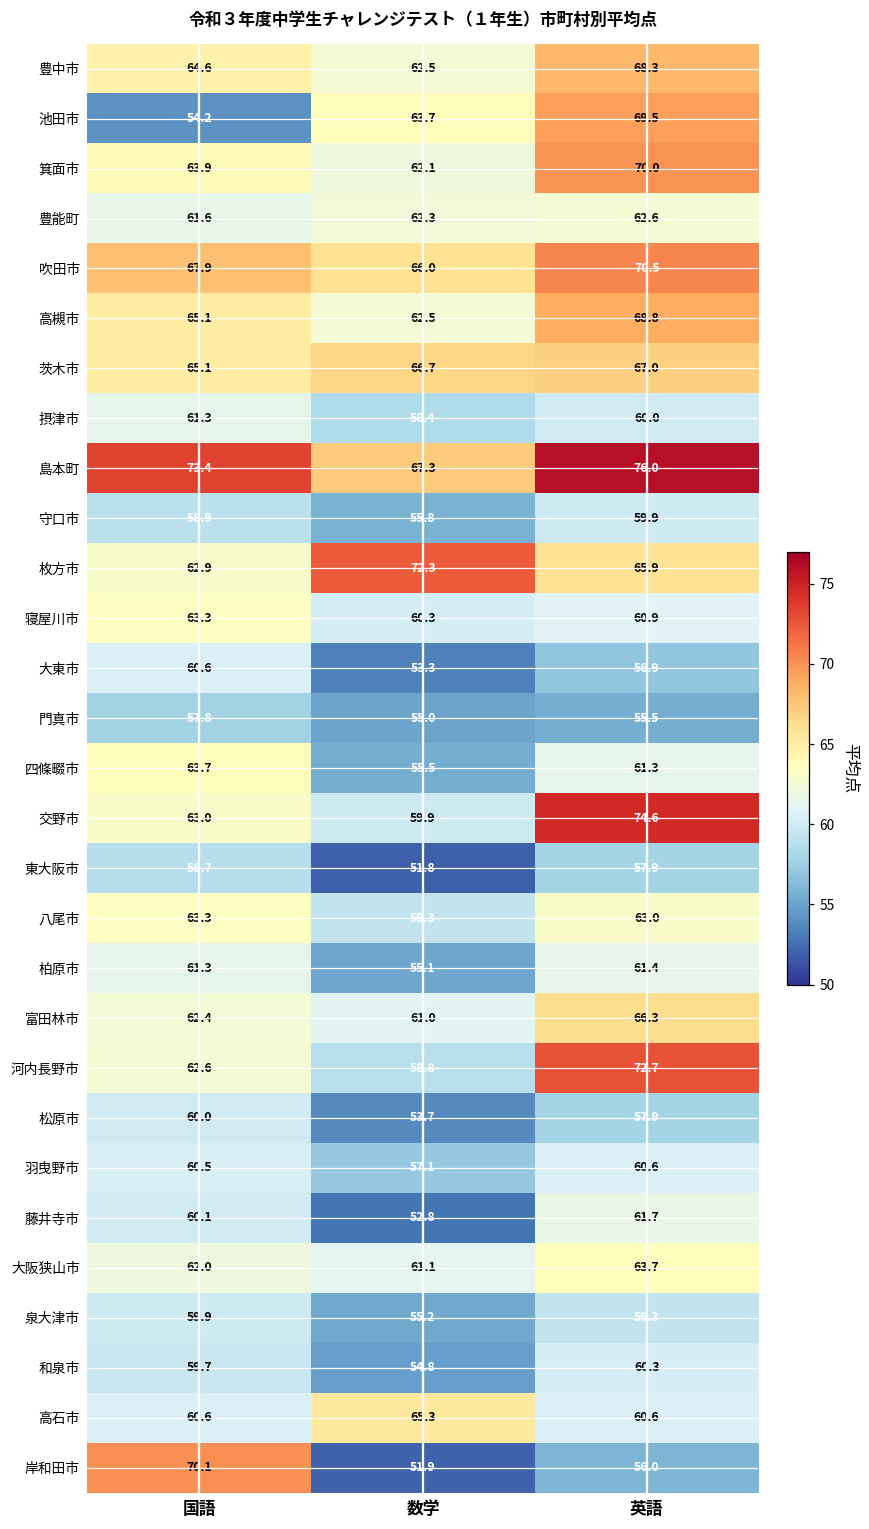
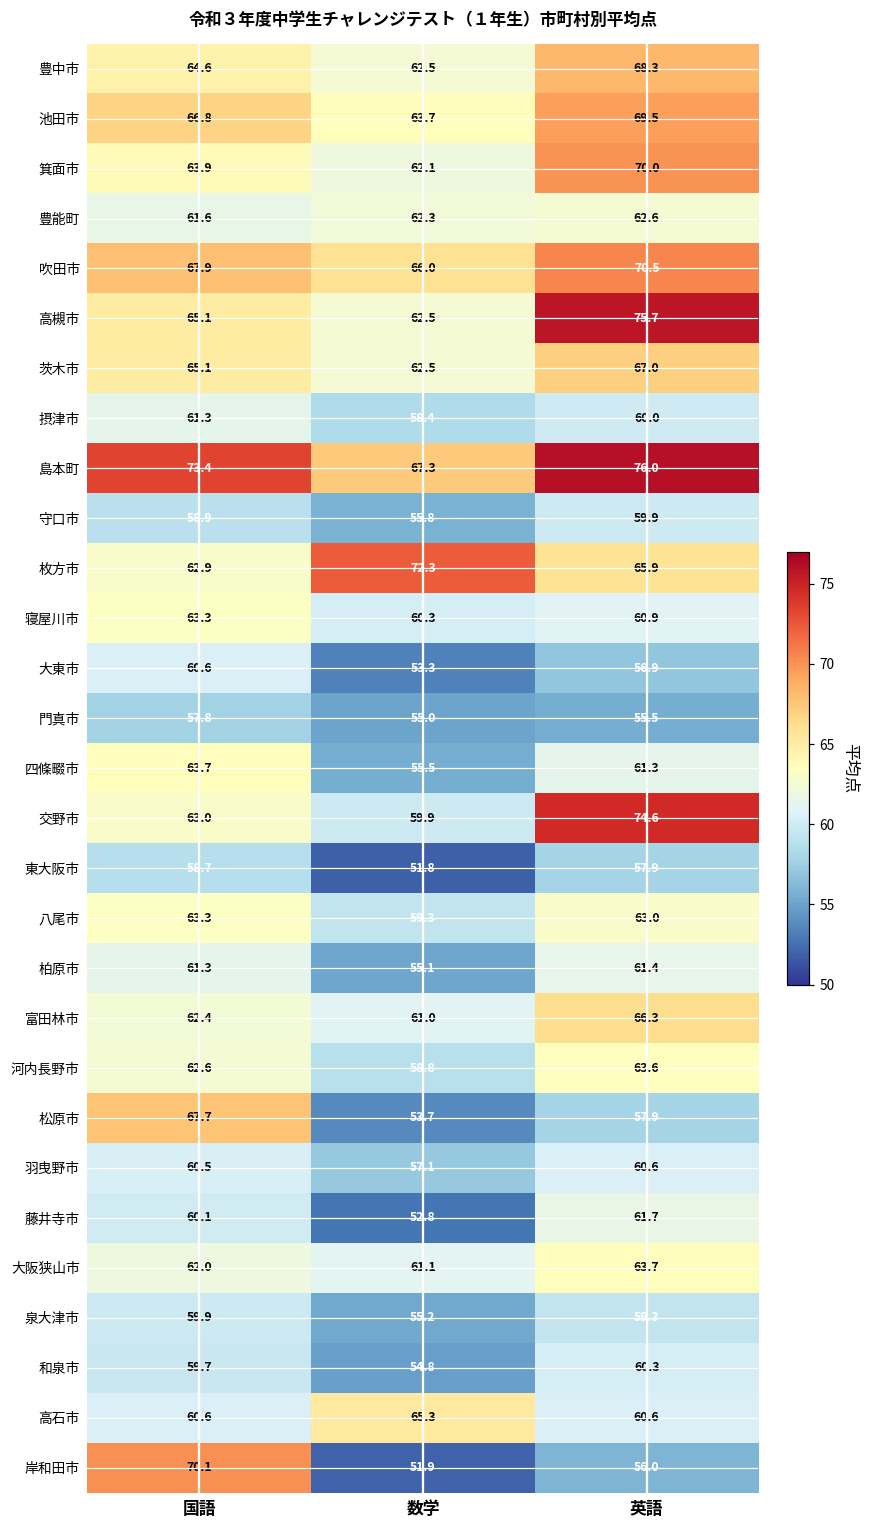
池田市, 国語: 54.2 -> 66.8
高槻市, 英語: 68.8 -> 75.7
茨木市, 数学: 66.7 -> 62.5
河内長野市, 英語: 72.7 -> 63.6
松原市, 国語: 60.0 -> 67.7
